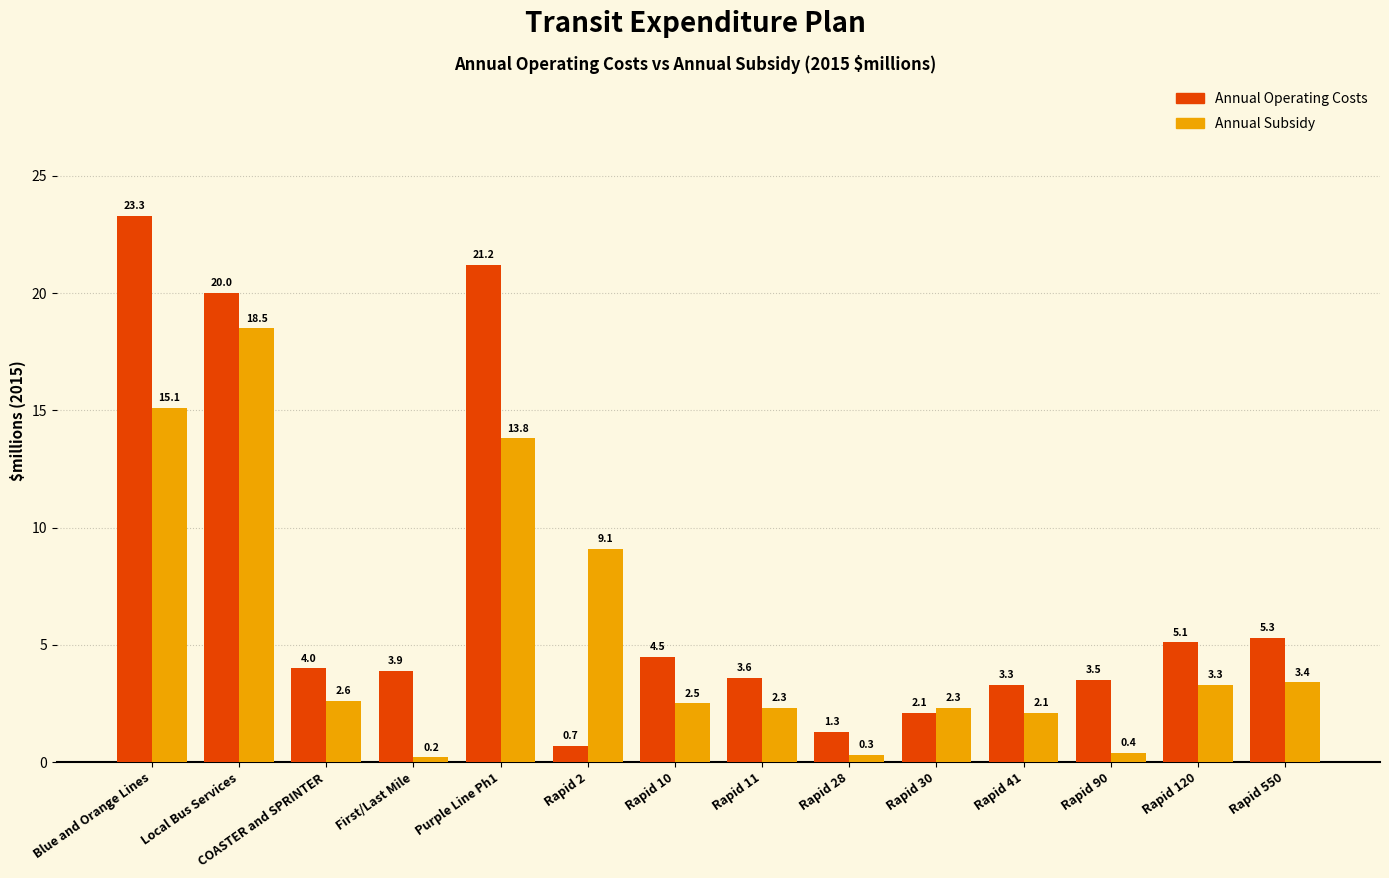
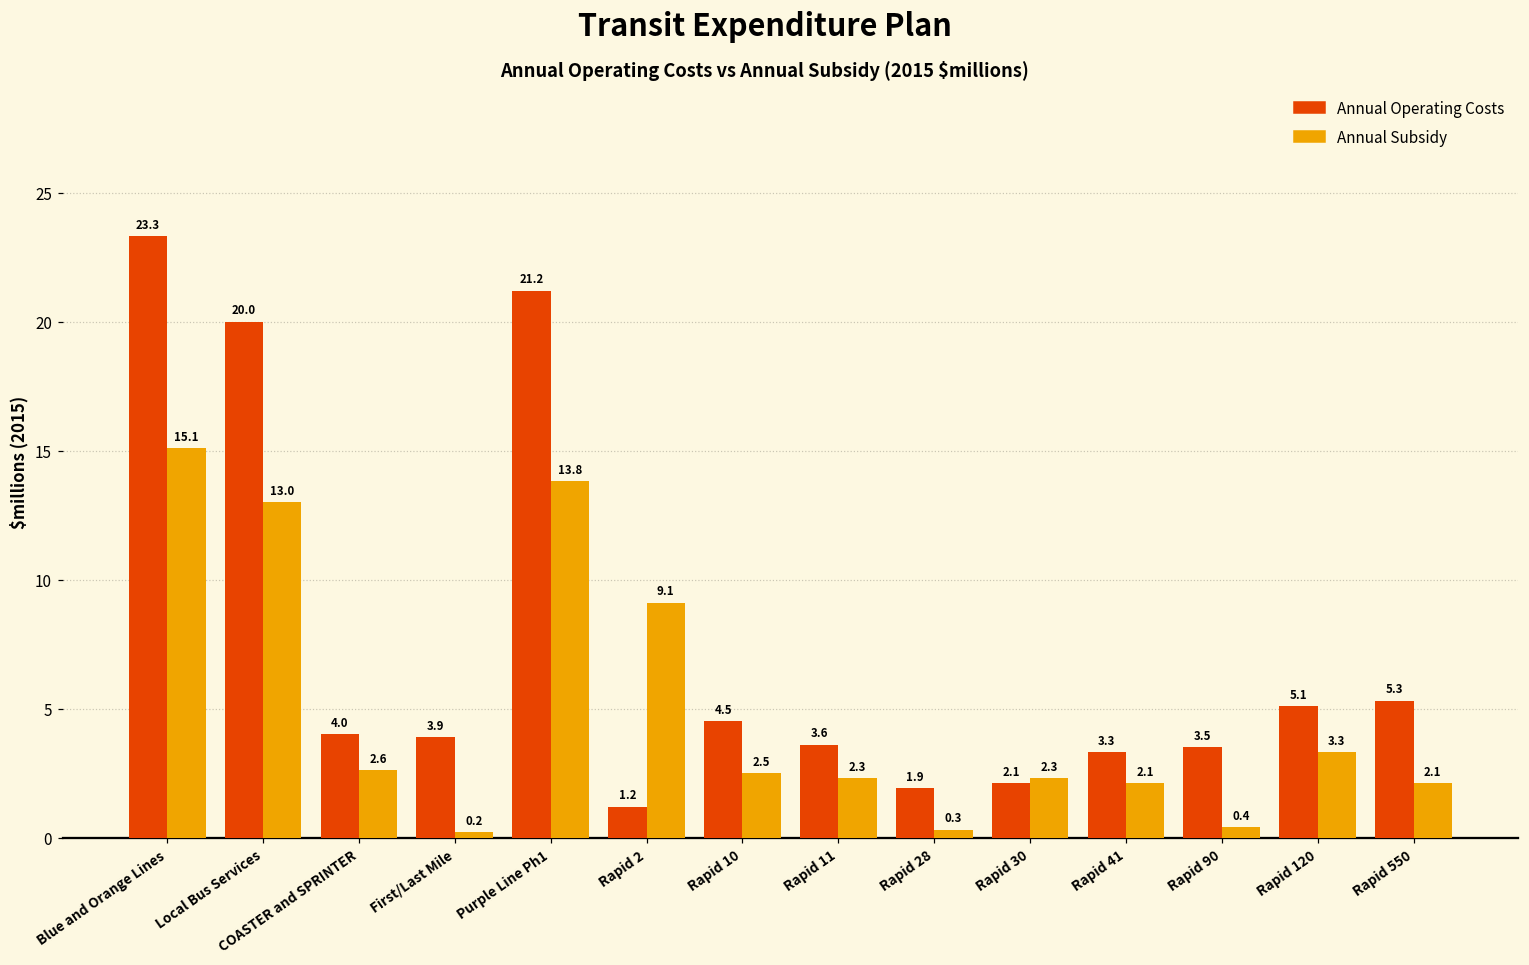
Annual Subsidy, Local Bus Services: 18.5 -> 13.0
Annual Operating Costs, Rapid 2: 0.7 -> 1.2
Annual Operating Costs, Rapid 28: 1.3 -> 1.9
Annual Subsidy, Rapid 550: 3.4 -> 2.1
